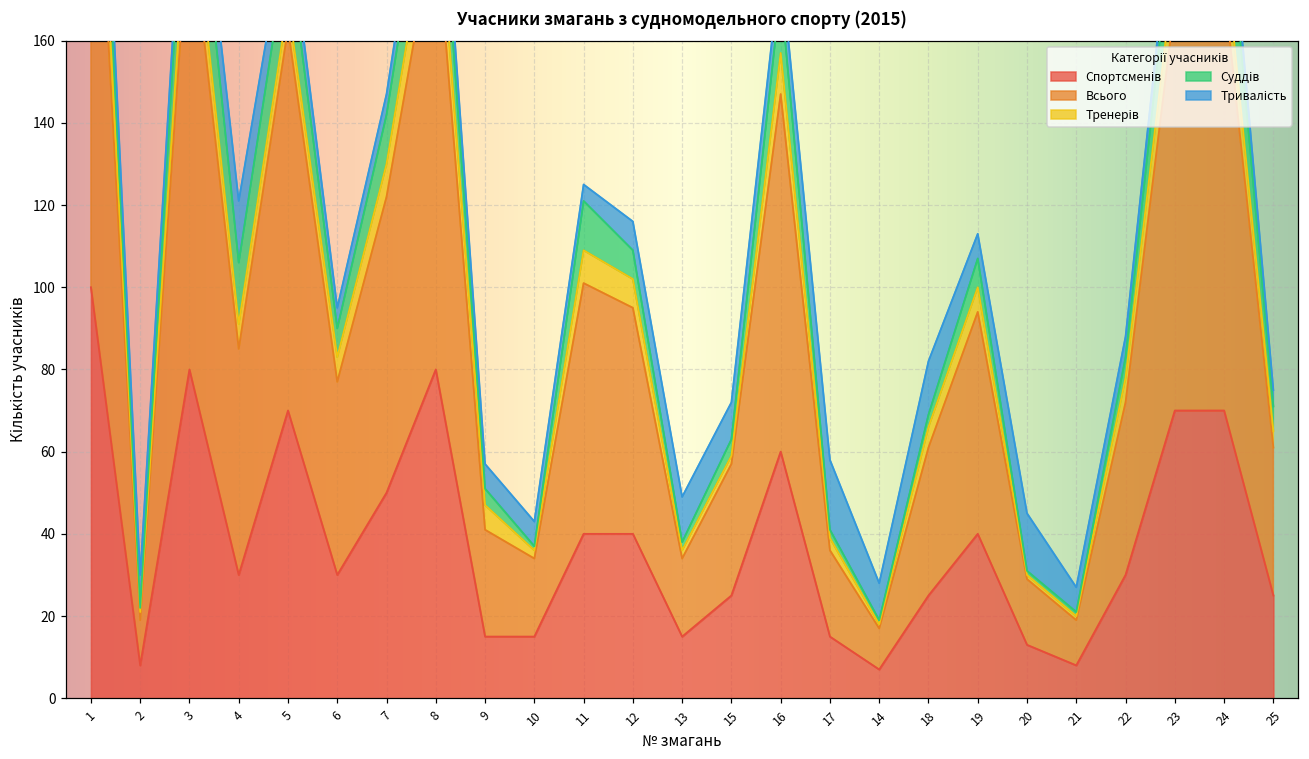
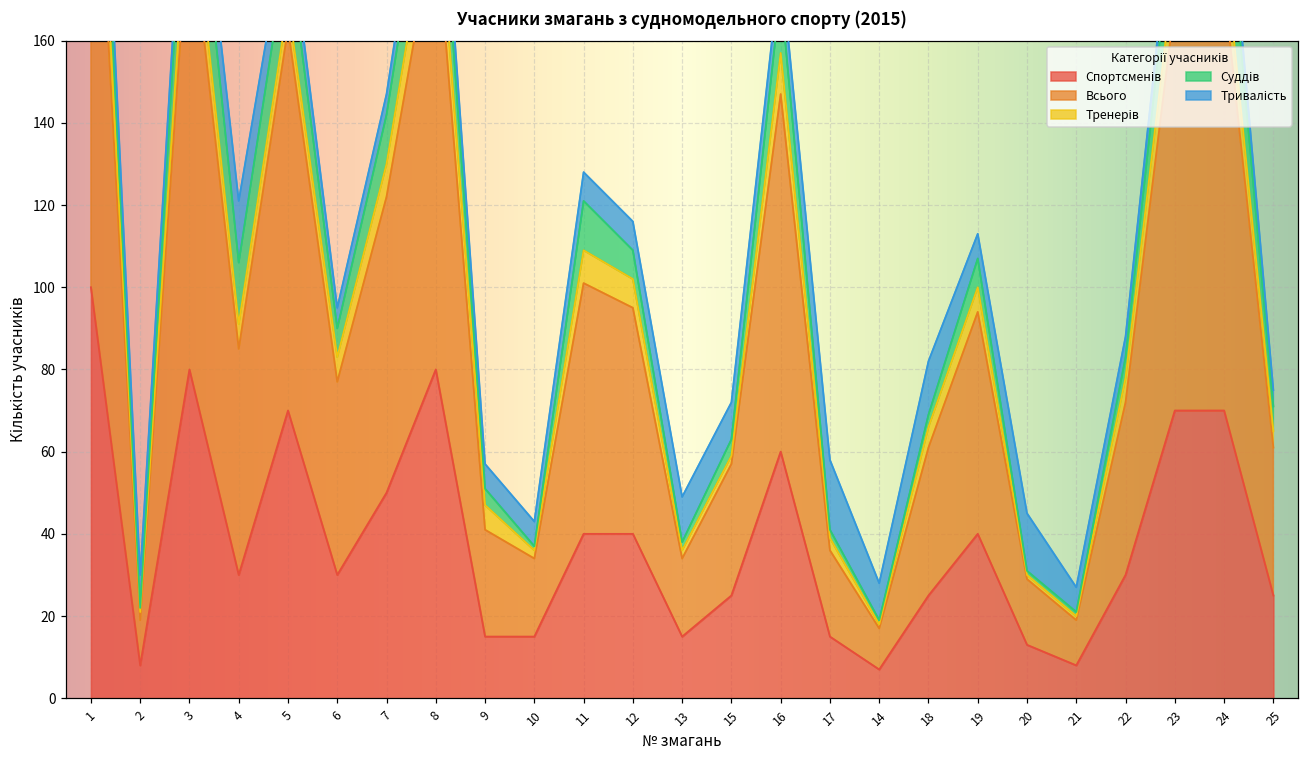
Тривалість, 11: 4 -> 7
